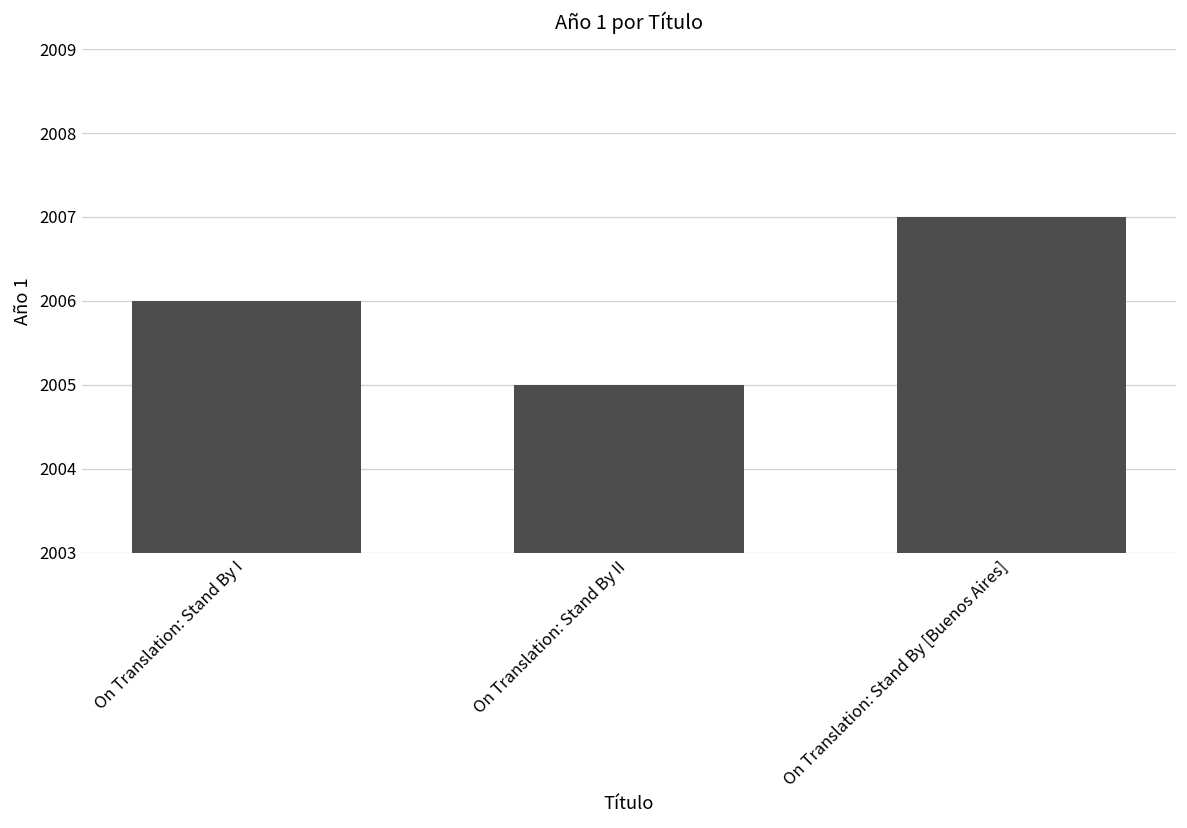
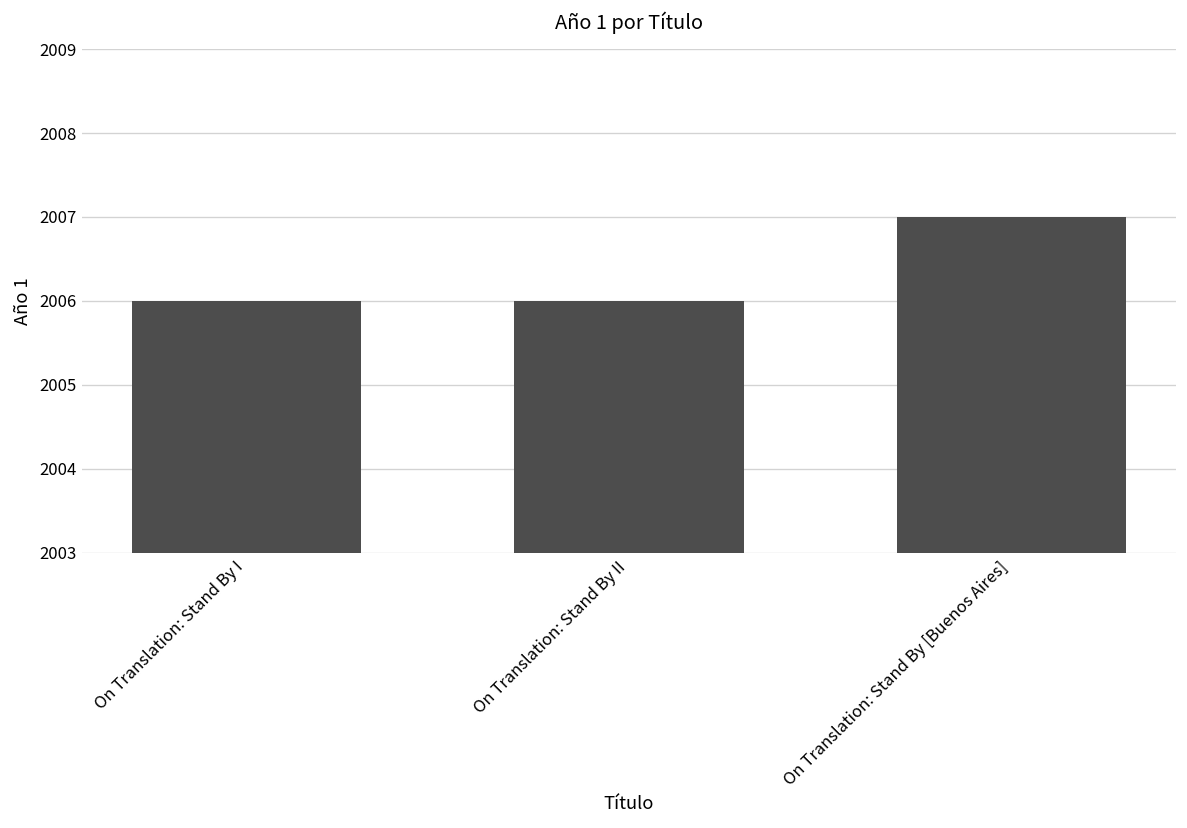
On Translation: Stand By II: 2005 -> 2006
